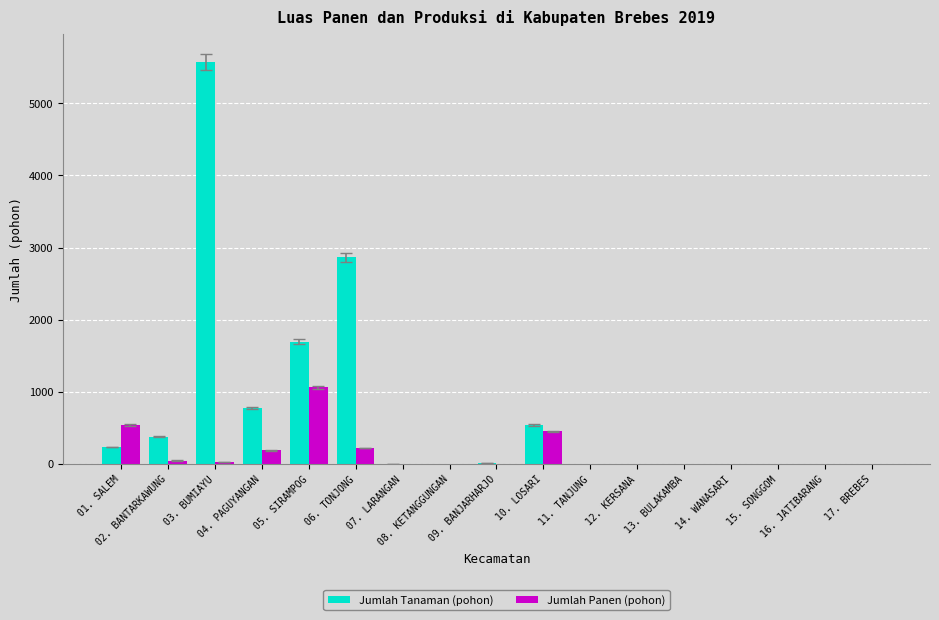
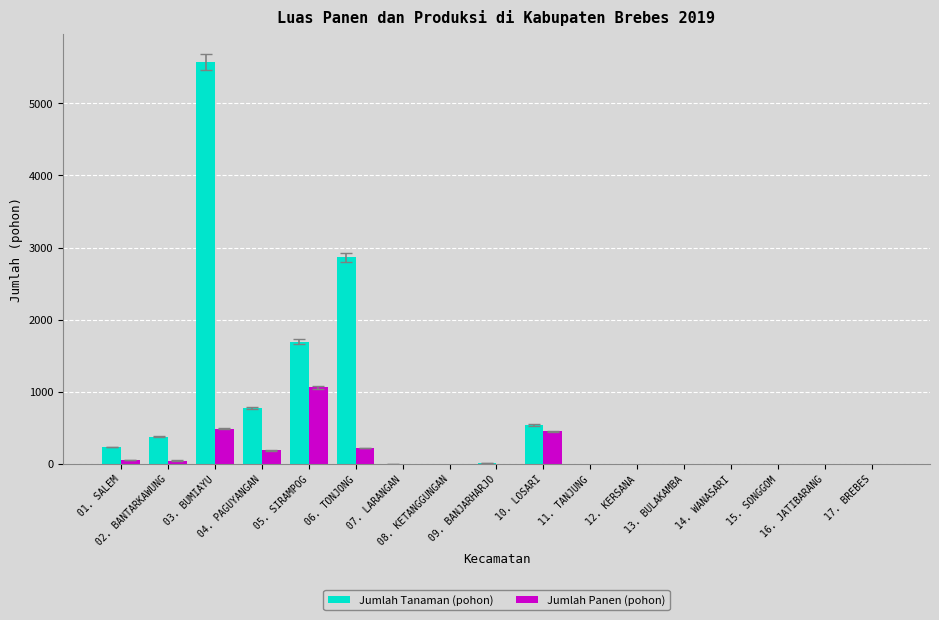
Jumlah Panen (pohon), 01. SALEM: 500 -> 100
Jumlah Panen (pohon), 03. BUMIAYU: 0 -> 500
